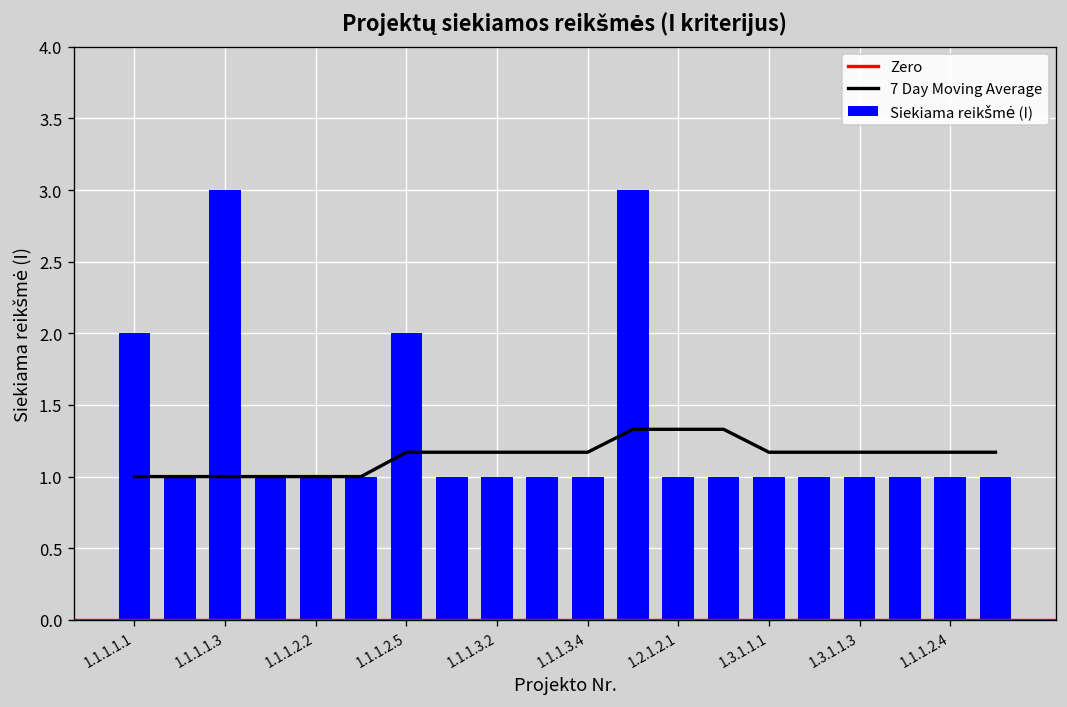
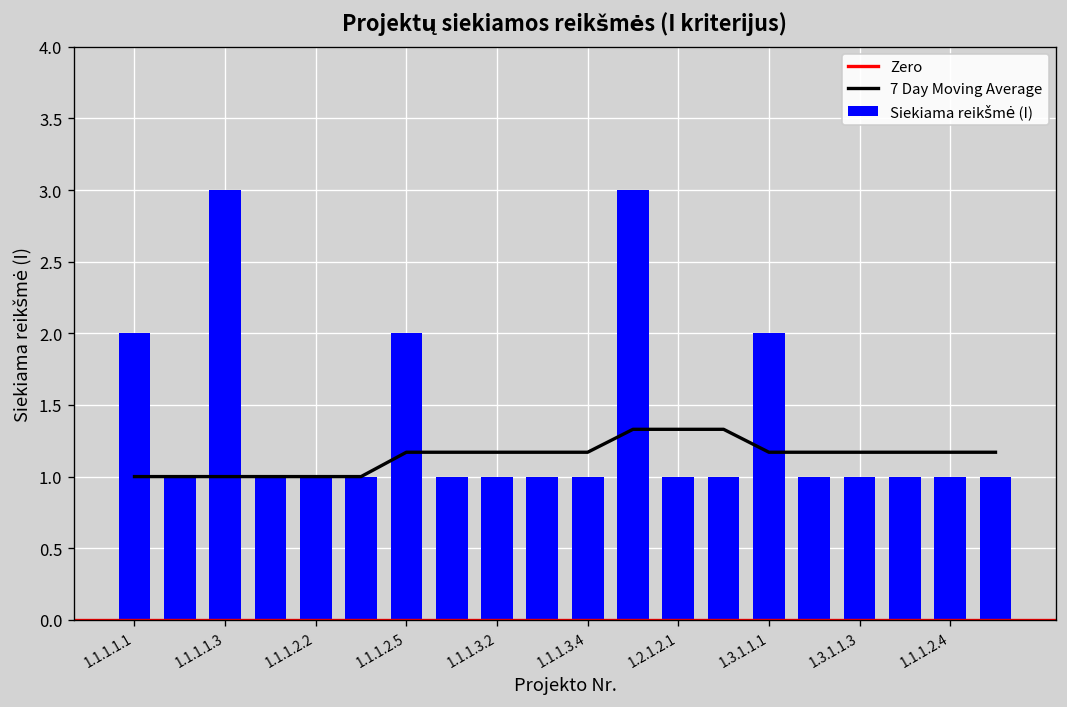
Siekiama reikšmė (I), 1.3.1.1.1: 1 -> 2
